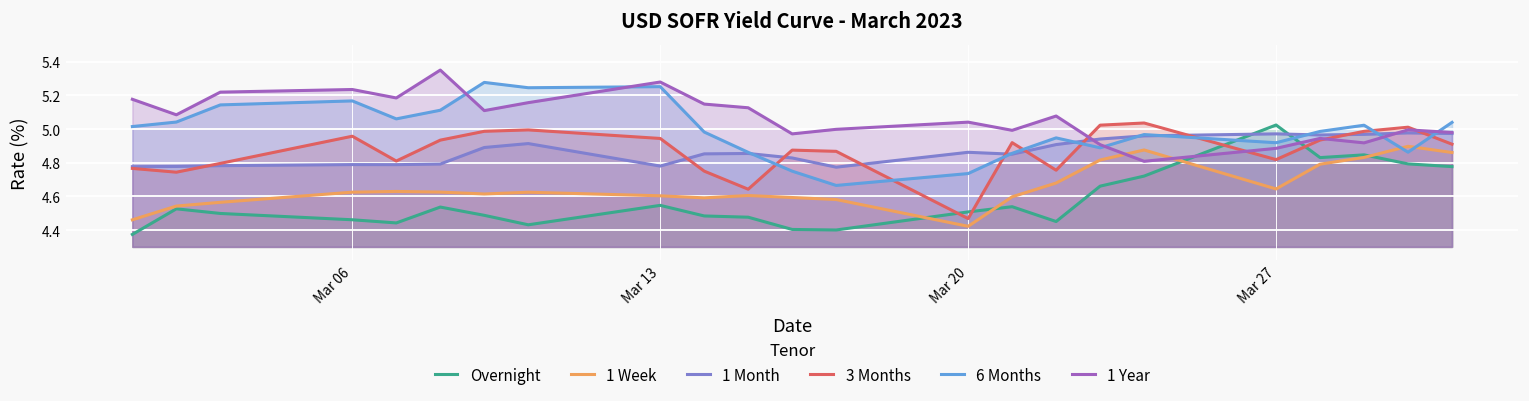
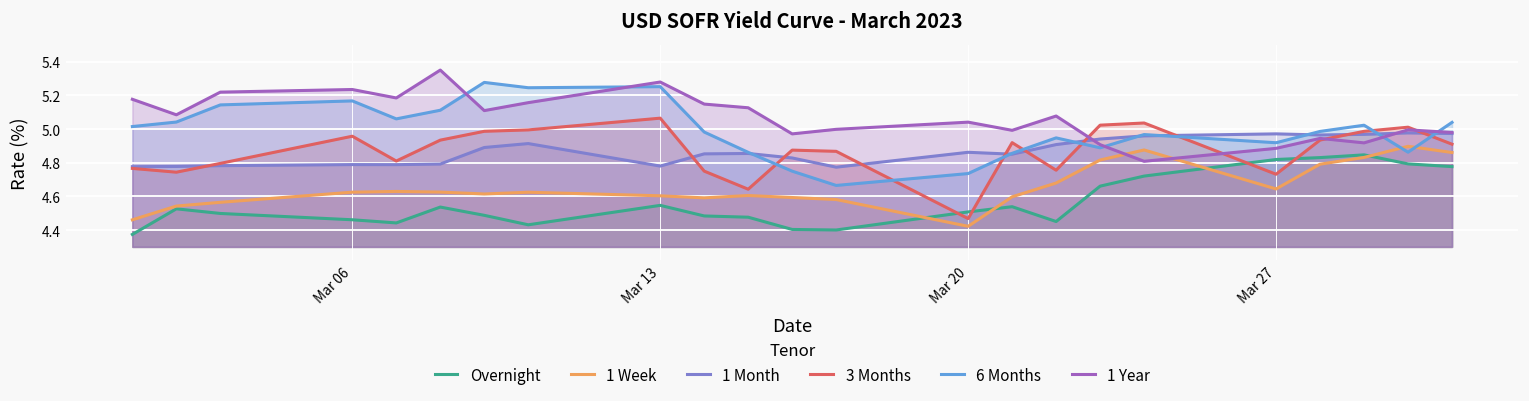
3 Months, Mar 13: 4.94 -> 5.06
Overnight, Mar 27: 5.02 -> 4.82
3 Months, Mar 27: 4.82 -> 4.73
